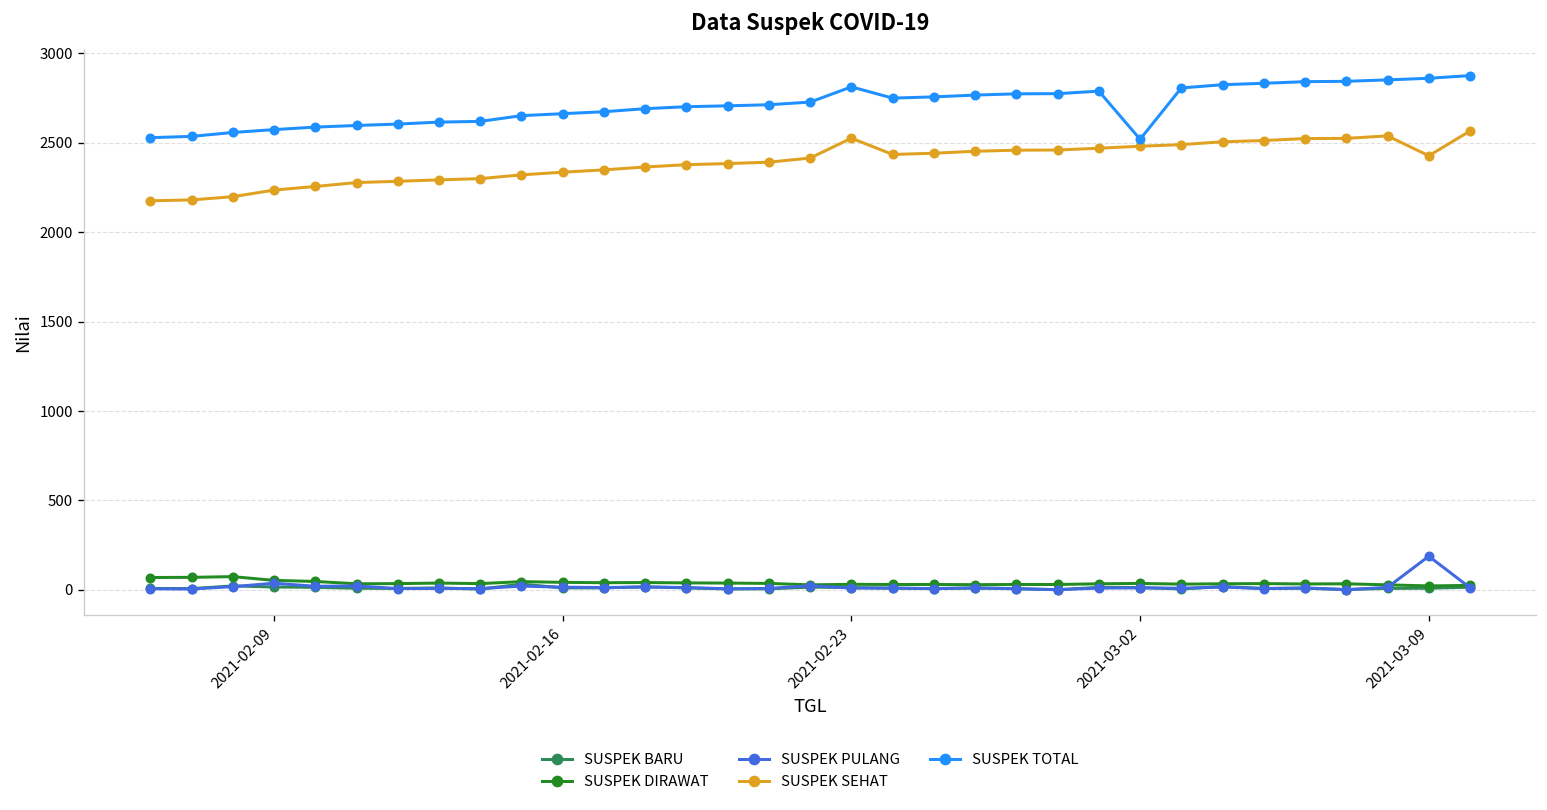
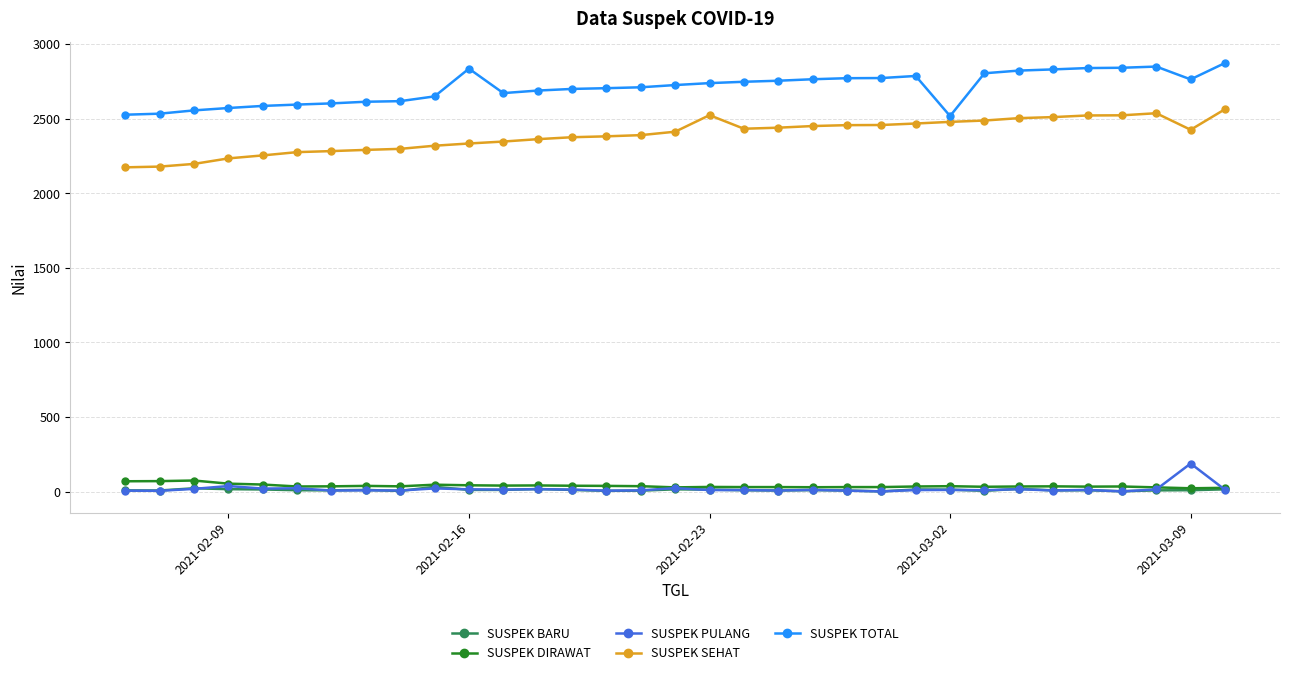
SUSPEK TOTAL, 2021-02-16: 2660 -> 2840
SUSPEK TOTAL, 2021-02-23: 2810 -> 2740
SUSPEK TOTAL, 2021-03-09: 2860 -> 2770
